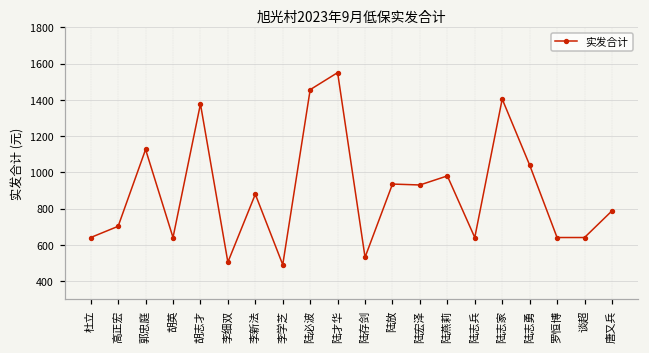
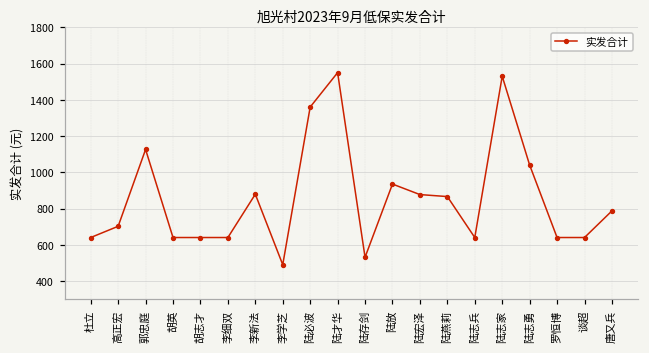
胡志才: 1380 -> 640
李细双: 500 -> 640
陆必波: 1460 -> 1360
陆宏泽: 930 -> 880
陆燕莉: 980 -> 870
陆志家: 1400 -> 1530
